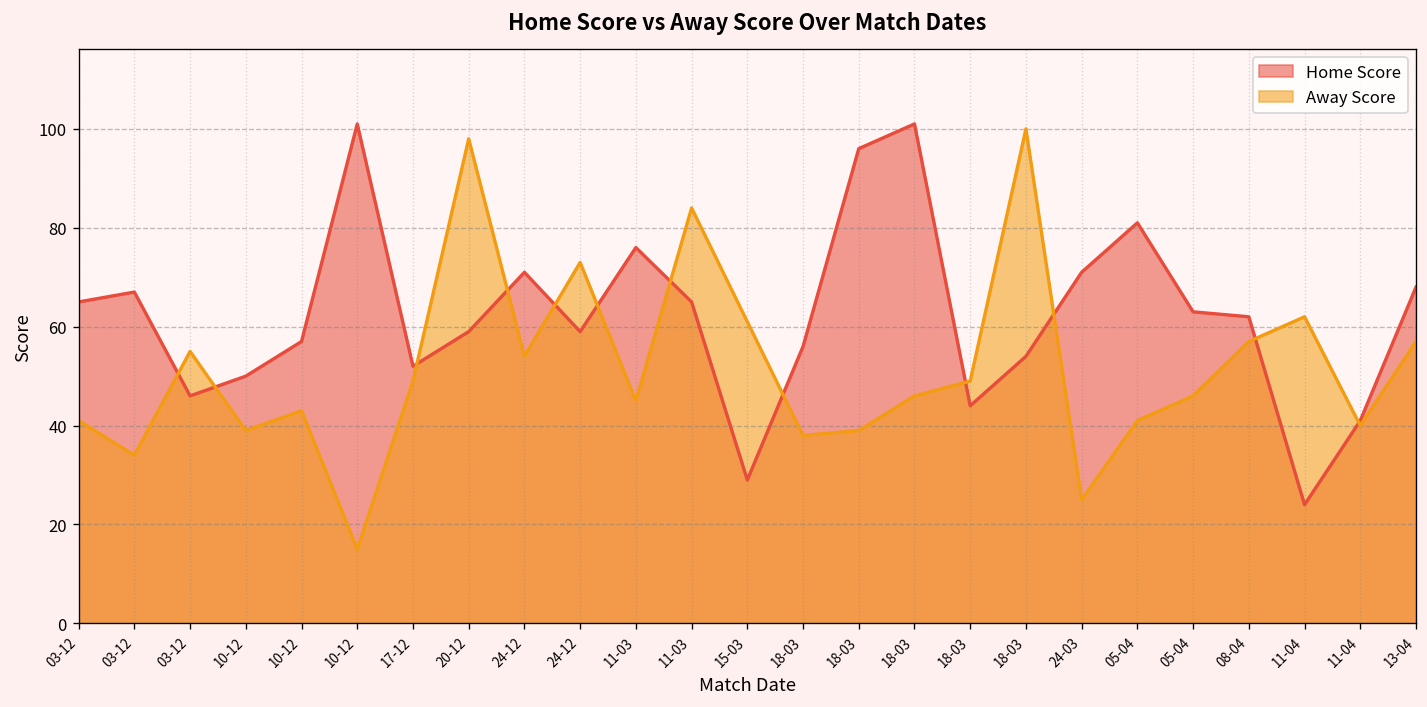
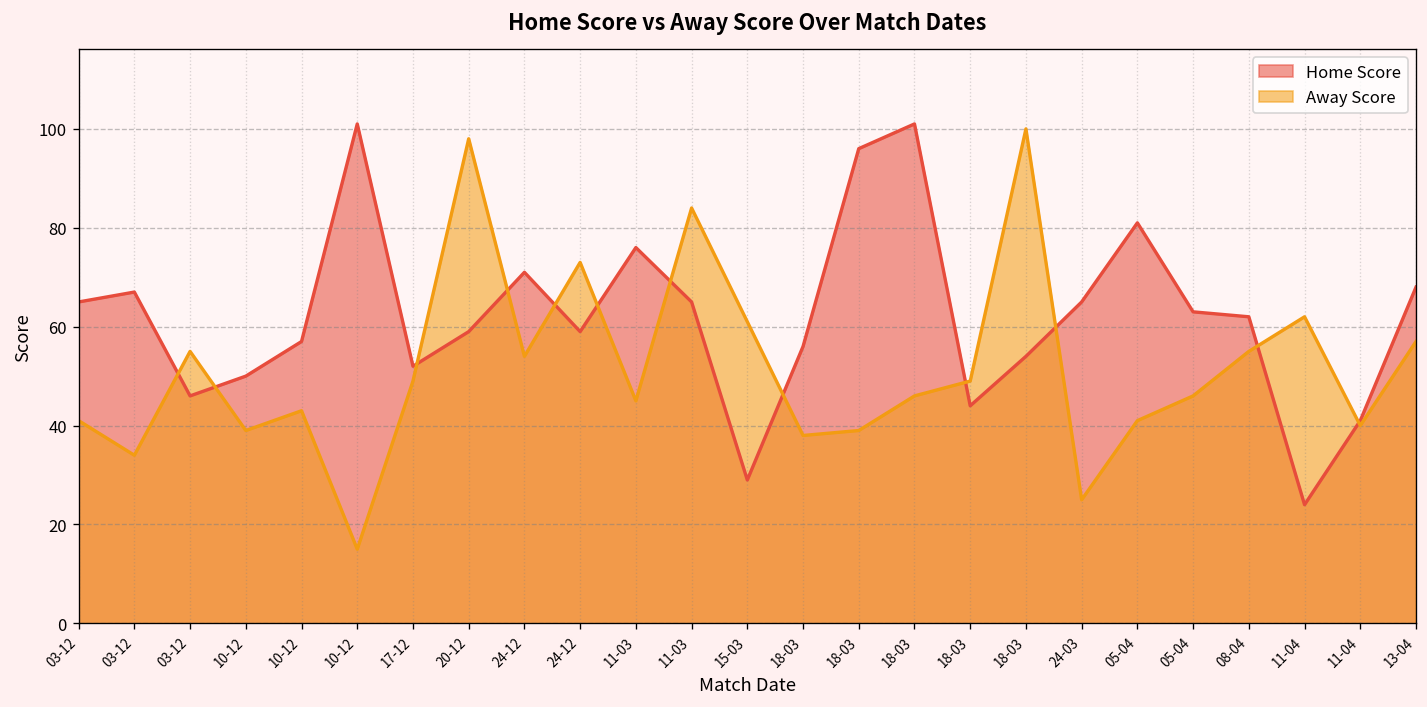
Home Score, 24-03: 71 -> 65
Away Score, 08-04: 57 -> 55
